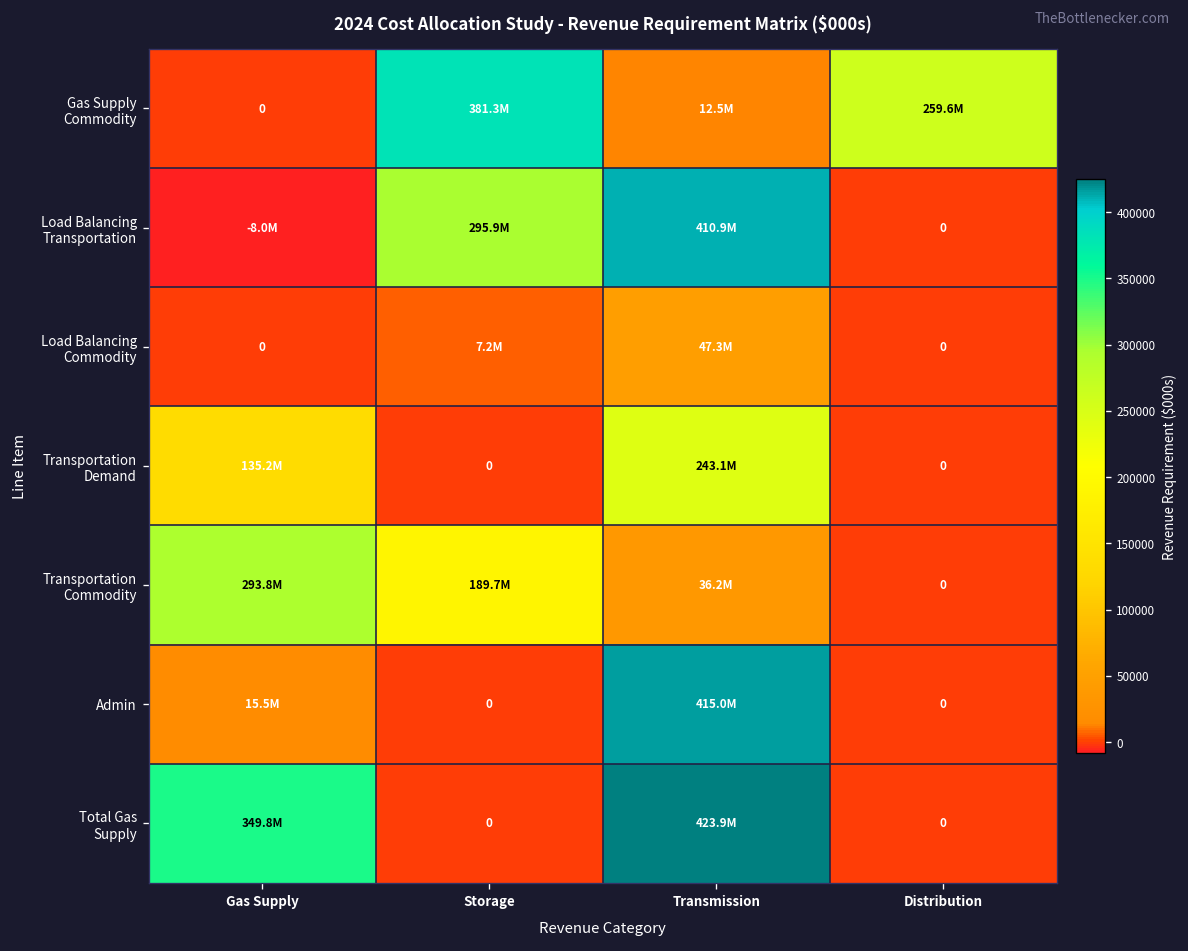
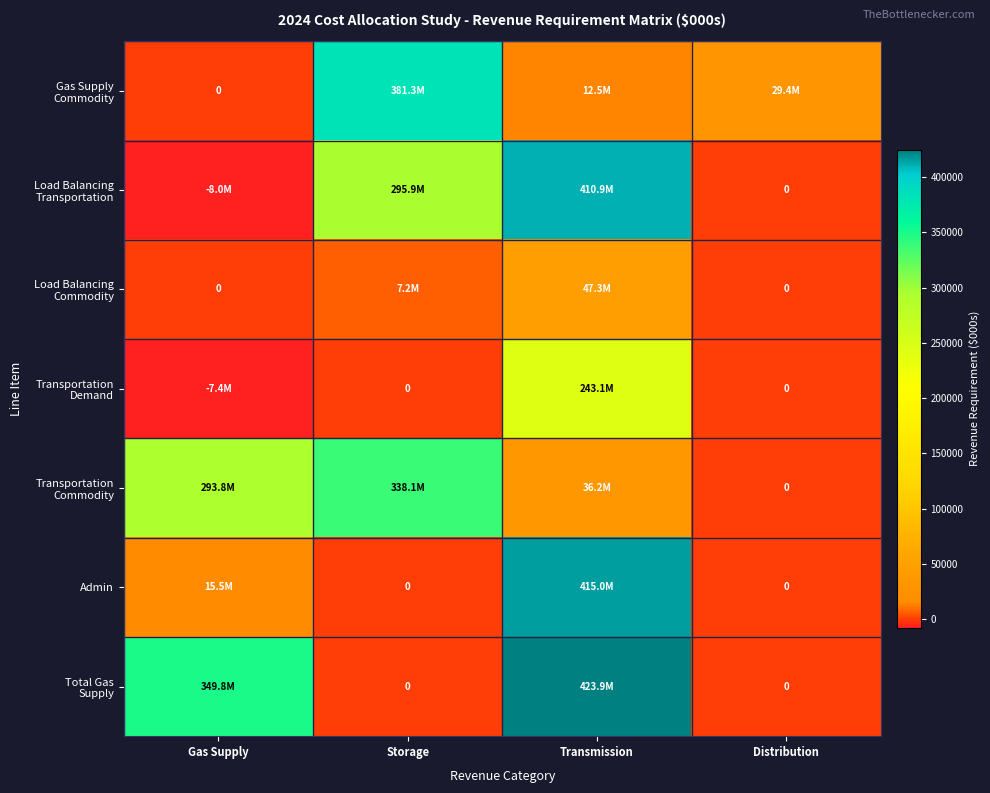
Gas Supply Commodity, Distribution: 259.6M -> 29.4M
Transportation Demand, Gas Supply: 135.2M -> -7.4M
Transportation Commodity, Storage: 189.7M -> 338.1M
